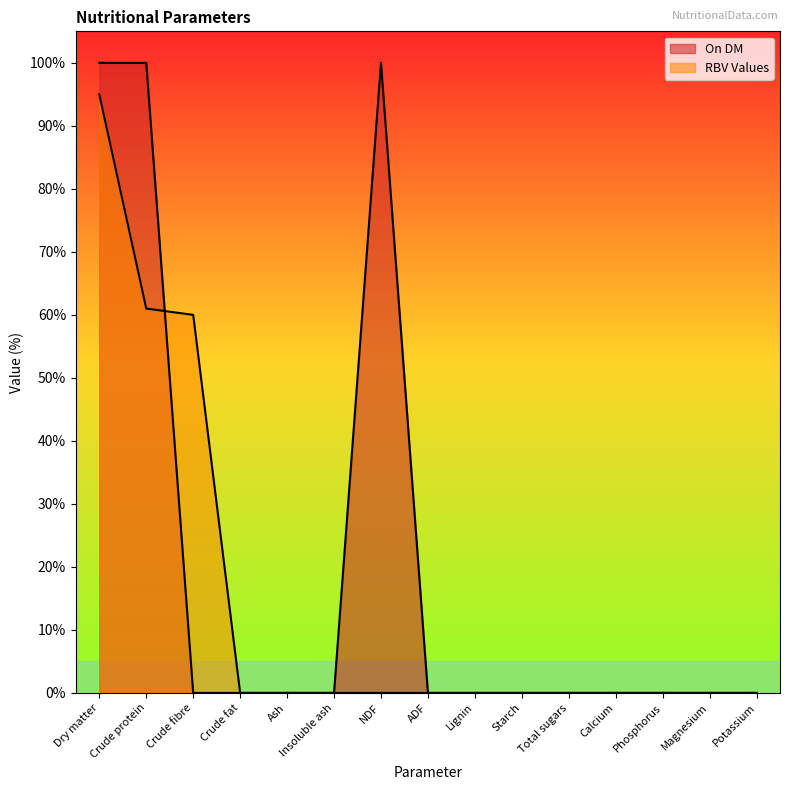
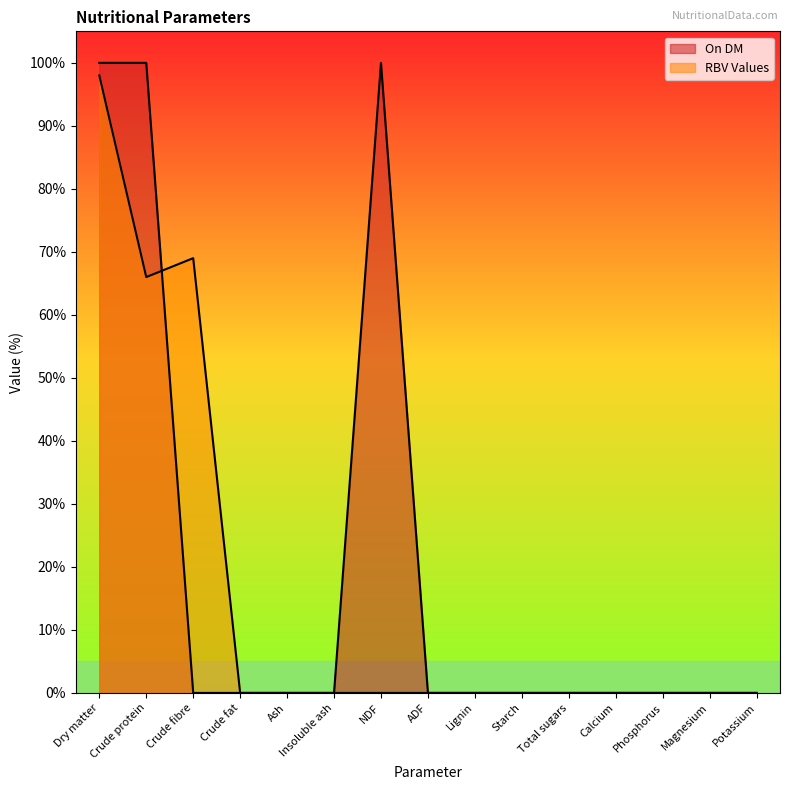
RBV Values, Dry matter: 95% -> 98%
RBV Values, Crude protein: 61% -> 66%
RBV Values, Crude fibre: 60% -> 69%
